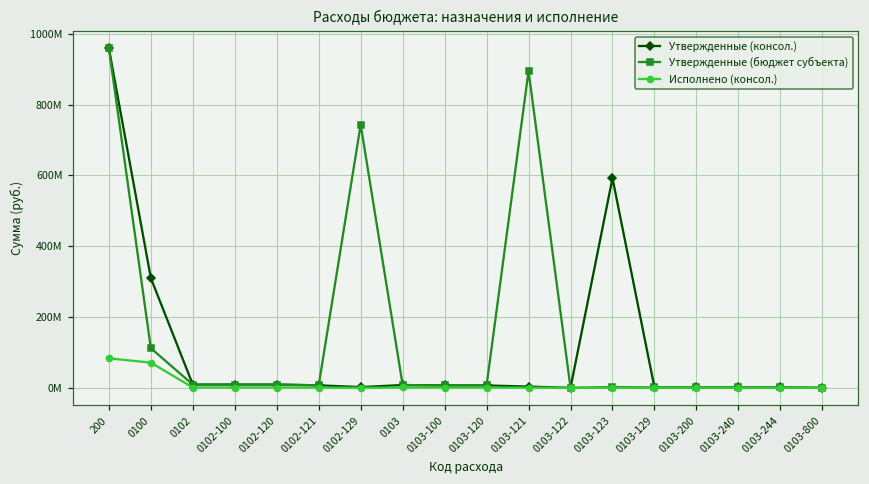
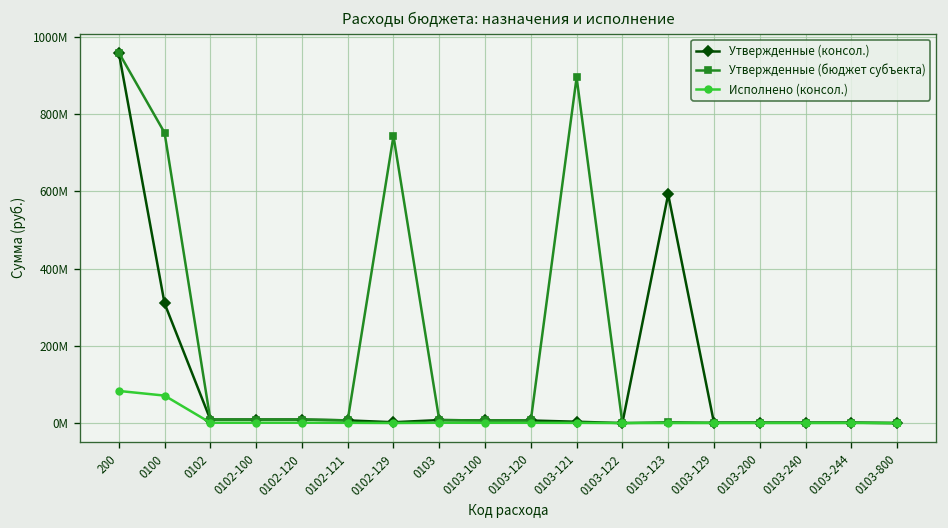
Утвержденные (бюджет субъекта), 0100: 110000000 -> 750000000
